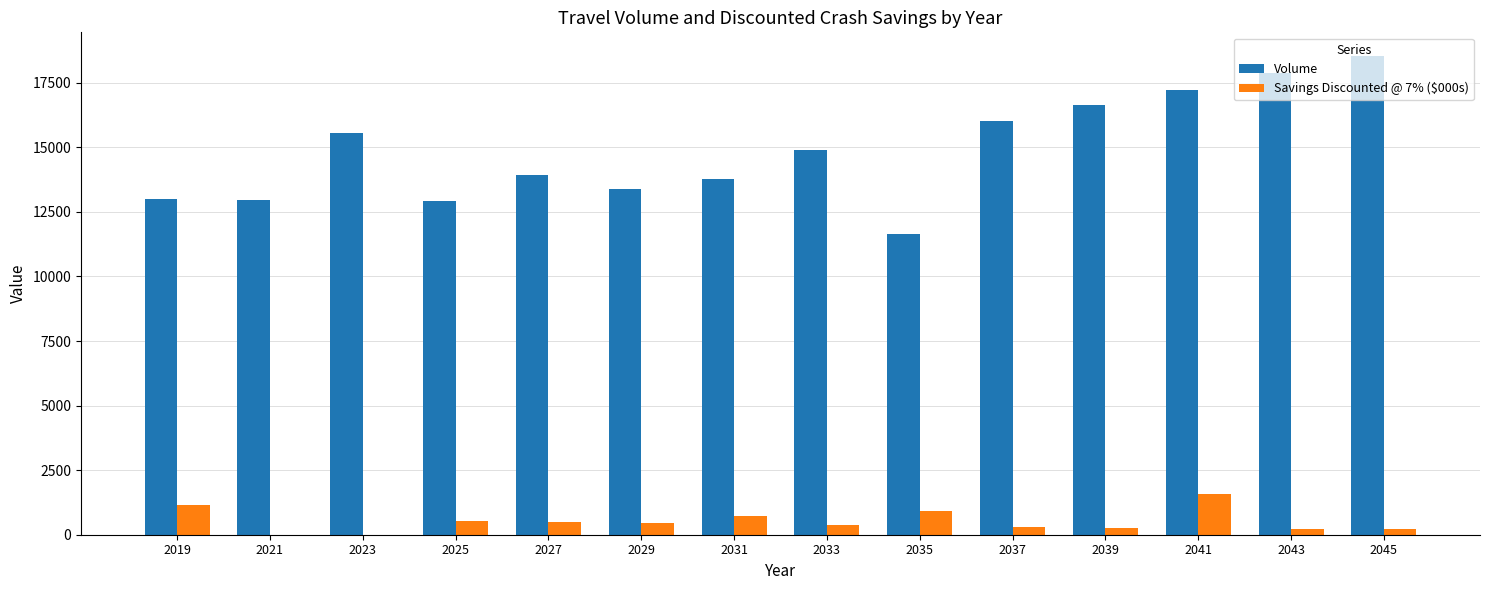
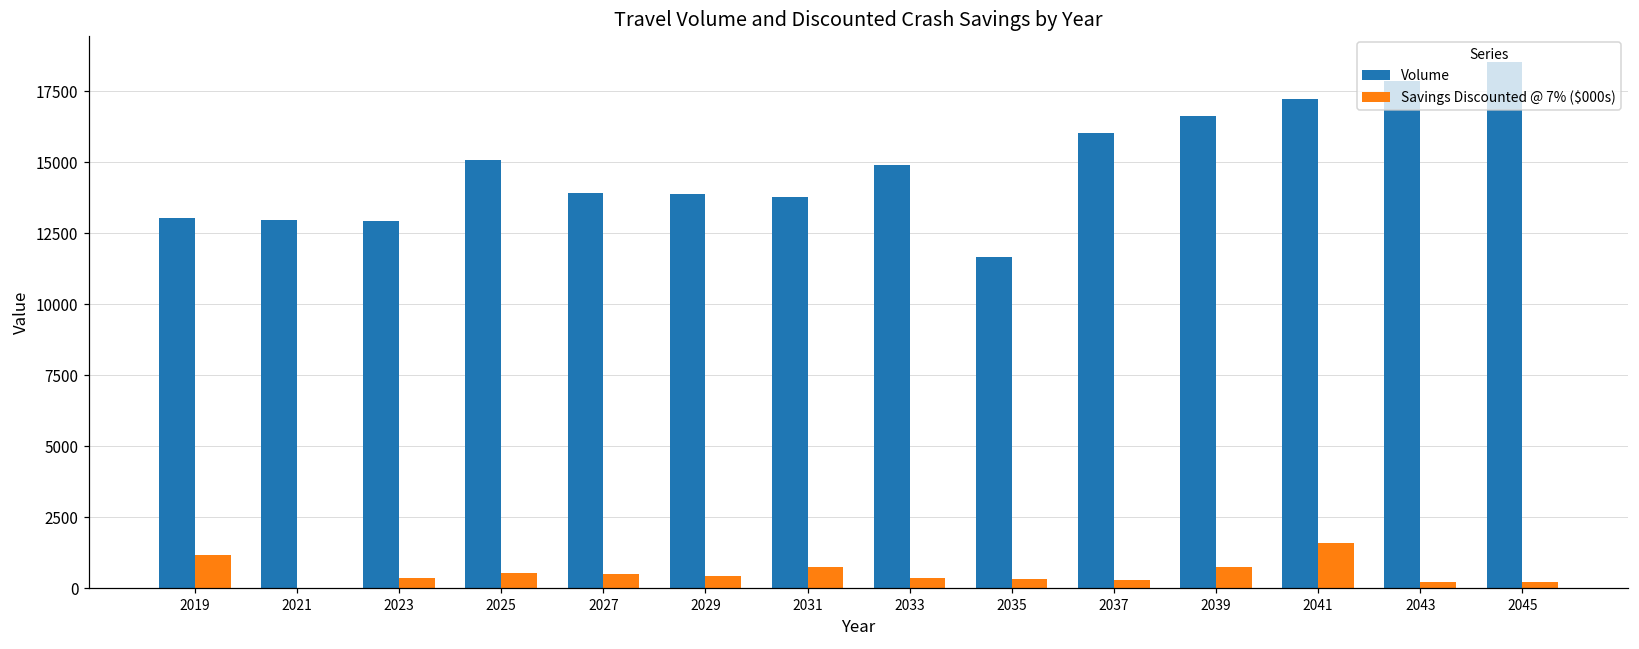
Volume, 2023: 15600 -> 12900
Savings Discounted @ 7% ($000s), 2023: 0 -> 400
Volume, 2025: 12900 -> 15100
Volume, 2029: 13400 -> 13900
Savings Discounted @ 7% ($000s), 2035: 900 -> 300
Savings Discounted @ 7% ($000s), 2039: 300 -> 700
